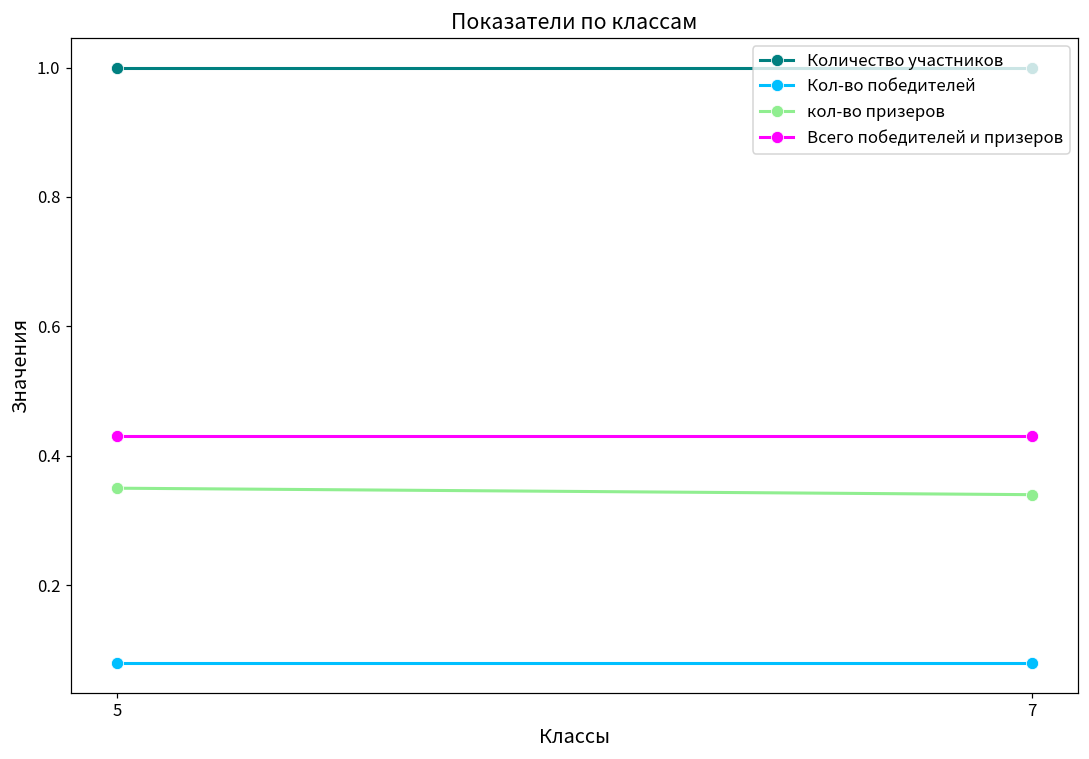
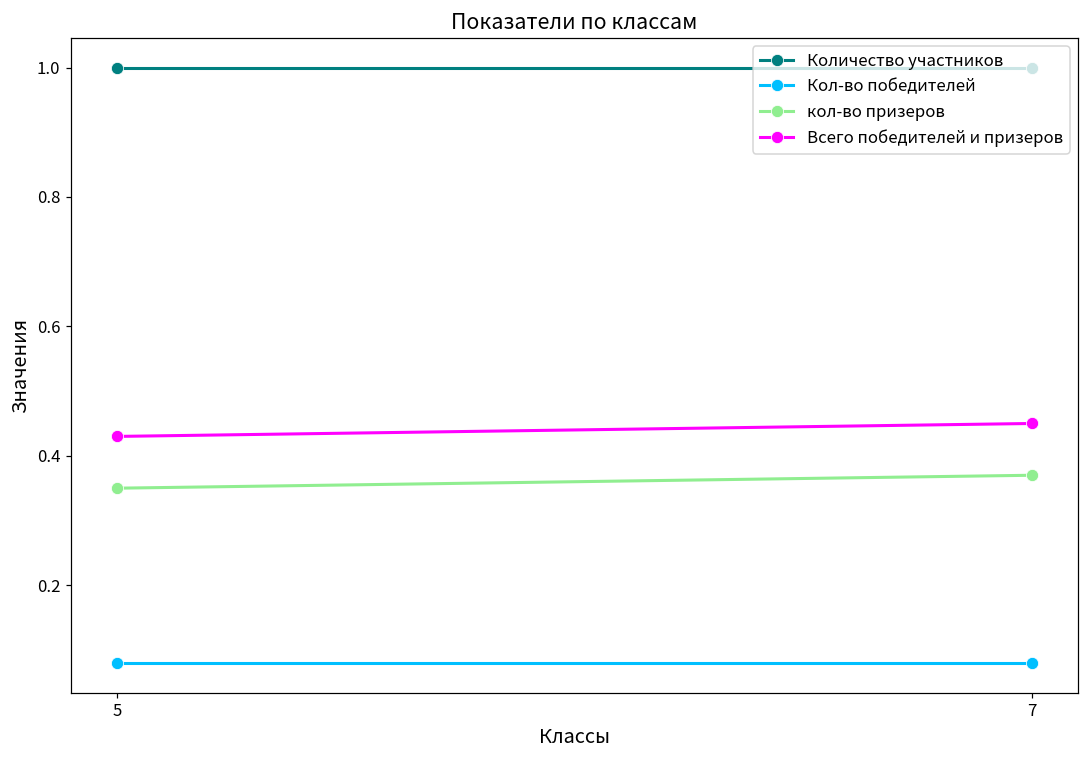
кол-во призеров, 7: 0.34 -> 0.37
Всего победителей и призеров, 7: 0.43 -> 0.45
